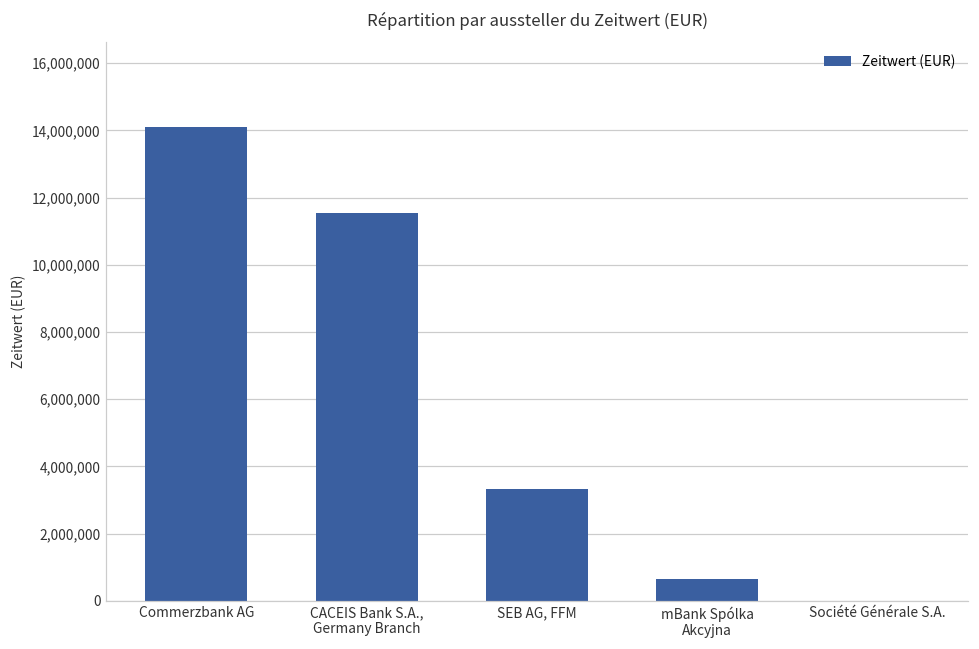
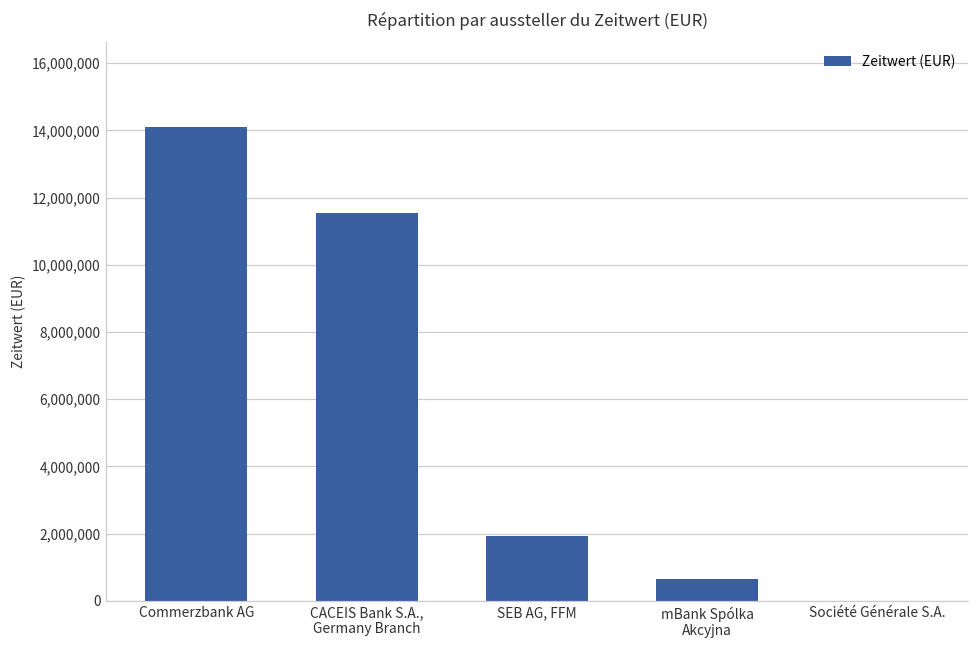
SEB AG, FFM: 3,300,000 -> 1,900,000
